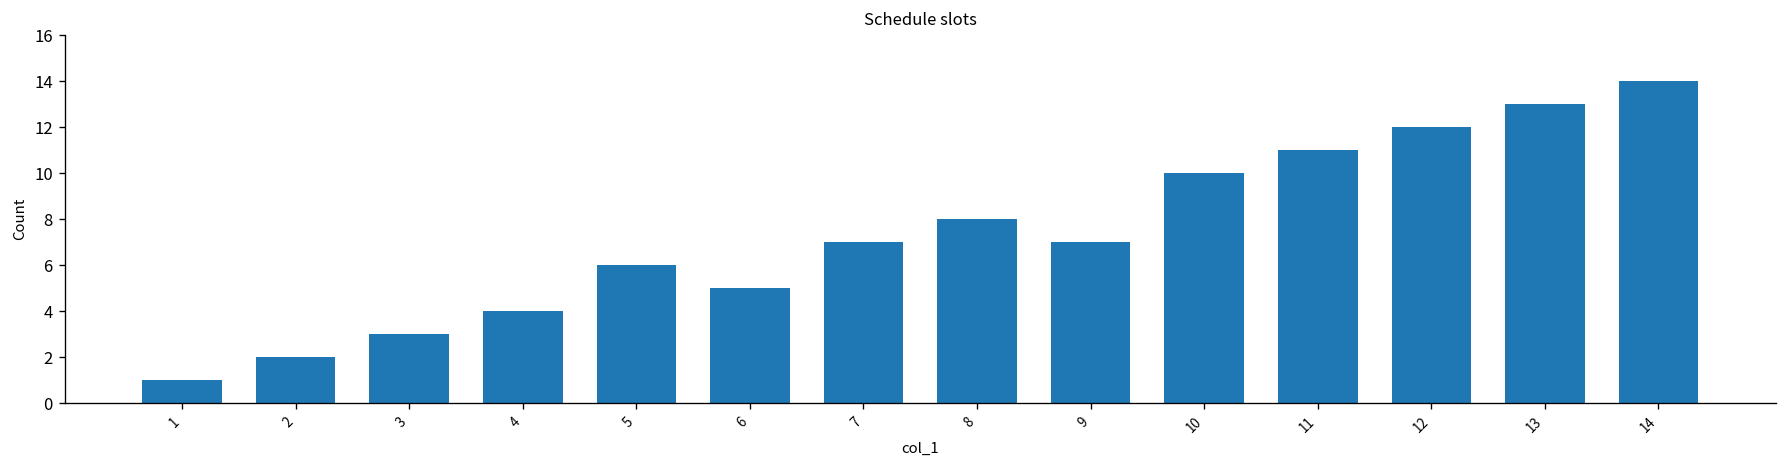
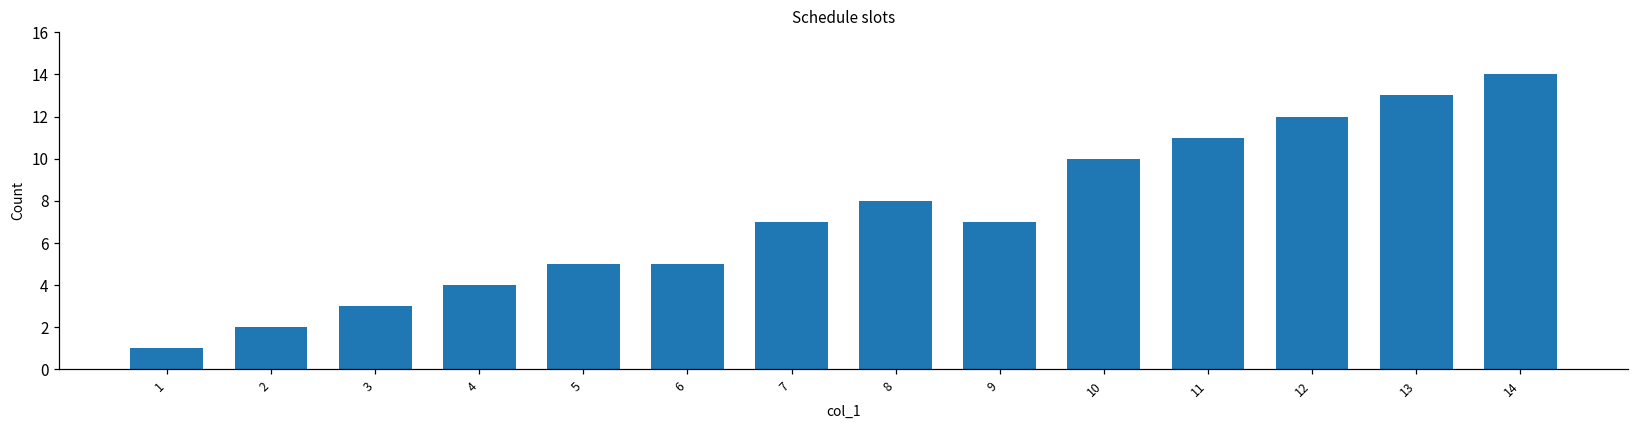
5: 6 -> 5
